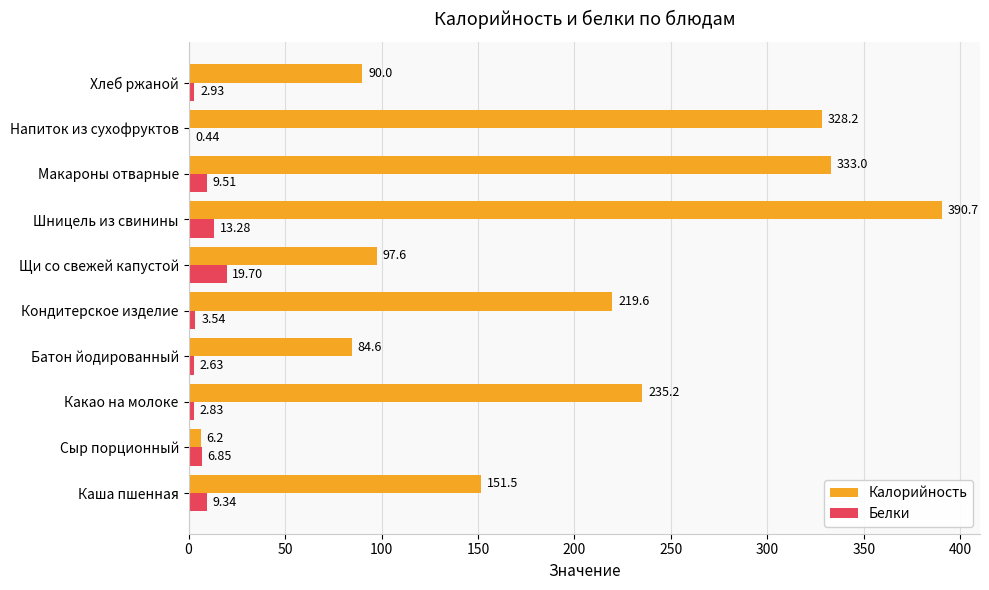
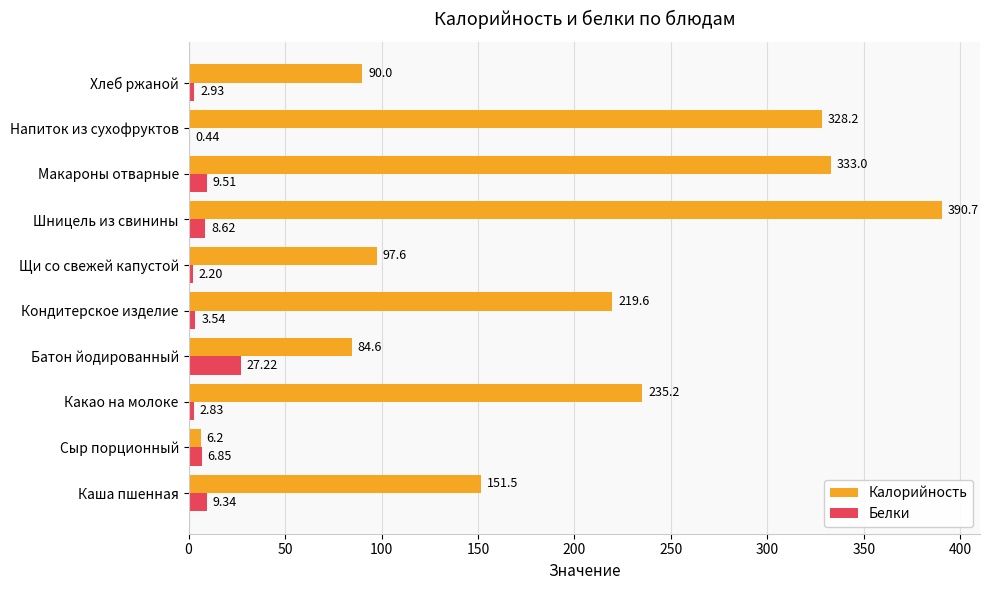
Белки, Шницель из свинины: 13.28 -> 8.62
Белки, Щи со свежей капустой: 19.70 -> 2.20
Белки, Батон йодированный: 2.63 -> 27.22
